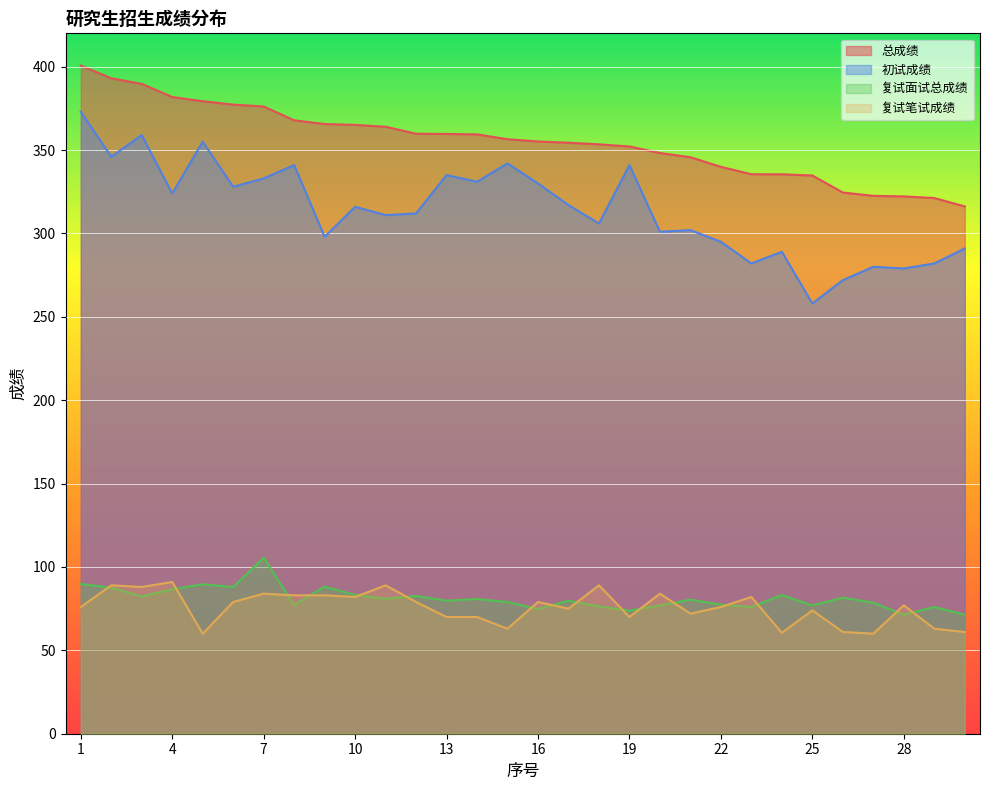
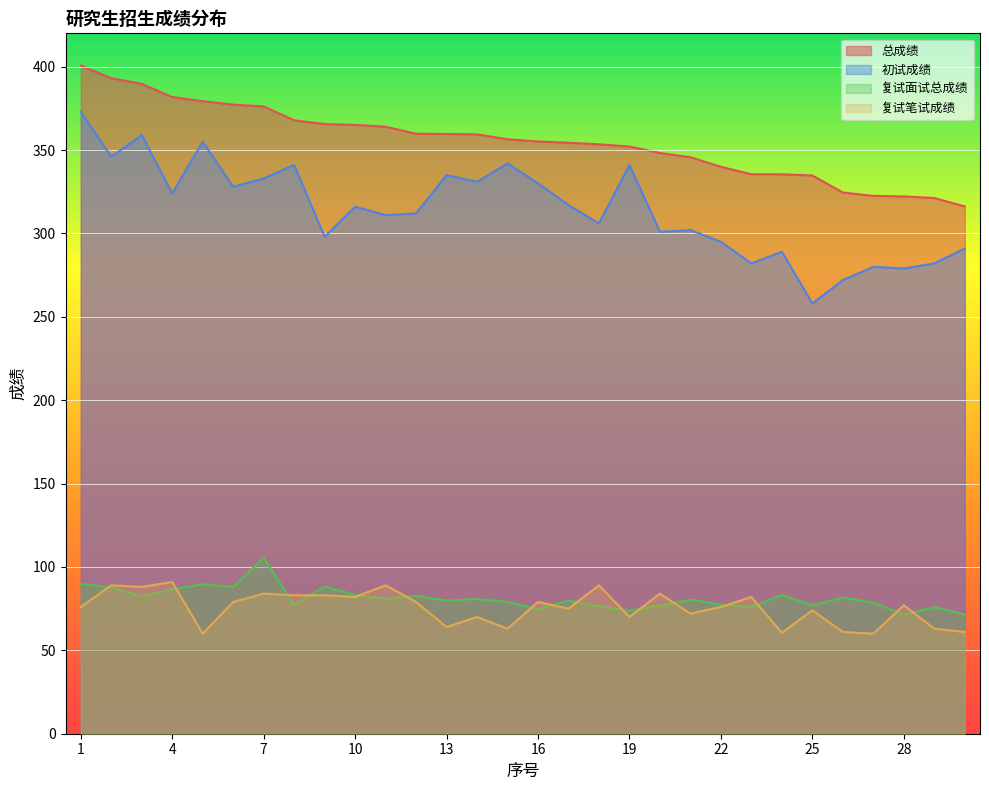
复试笔试成绩, 13: 70 -> 64
